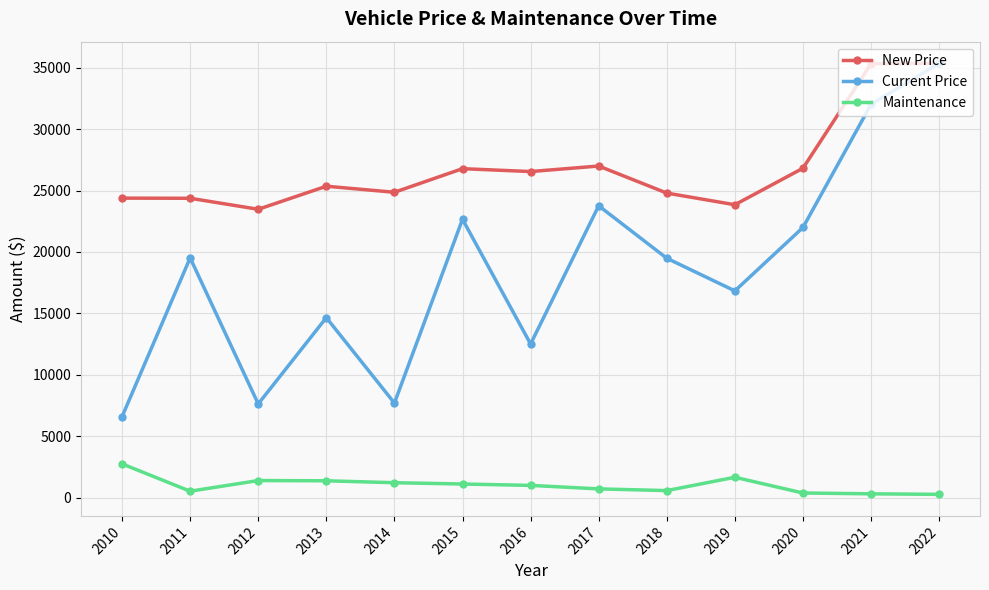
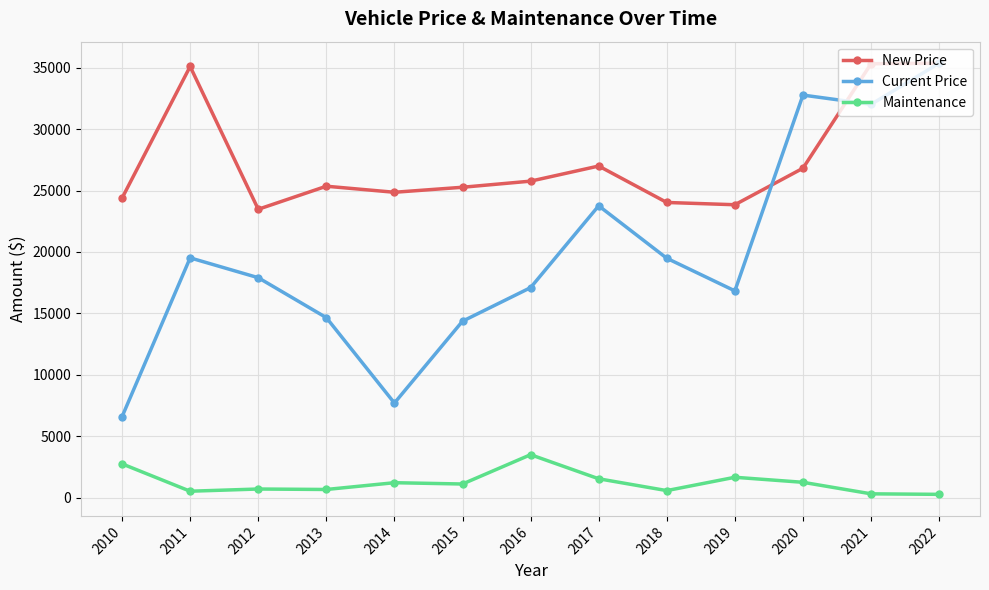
New Price, 2011: 24400 -> 35100
Current Price, 2012: 7600 -> 17900
Maintenance, 2012: 1400 -> 700
Maintenance, 2013: 1400 -> 700
New Price, 2015: 26800 -> 25300
Current Price, 2015: 22700 -> 14400
New Price, 2016: 26500 -> 25800
Current Price, 2016: 12500 -> 17100
Maintenance, 2016: 1000 -> 3500
Maintenance, 2017: 700 -> 1500
New Price, 2018: 24800 -> 24000
Current Price, 2020: 22000 -> 32800
Maintenance, 2020: 400 -> 1200
